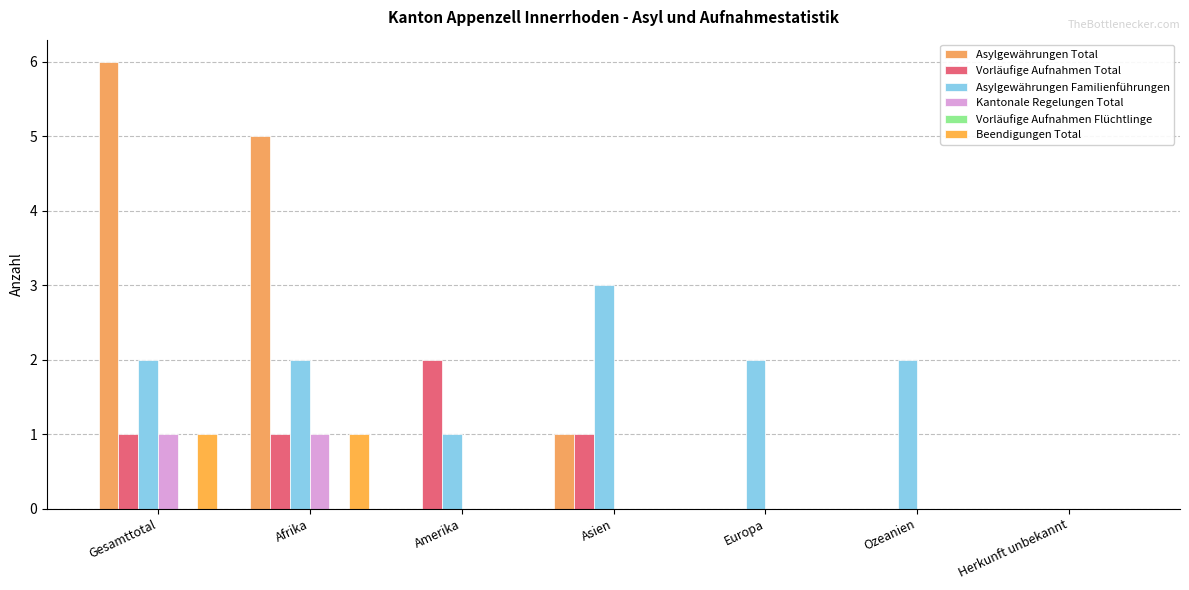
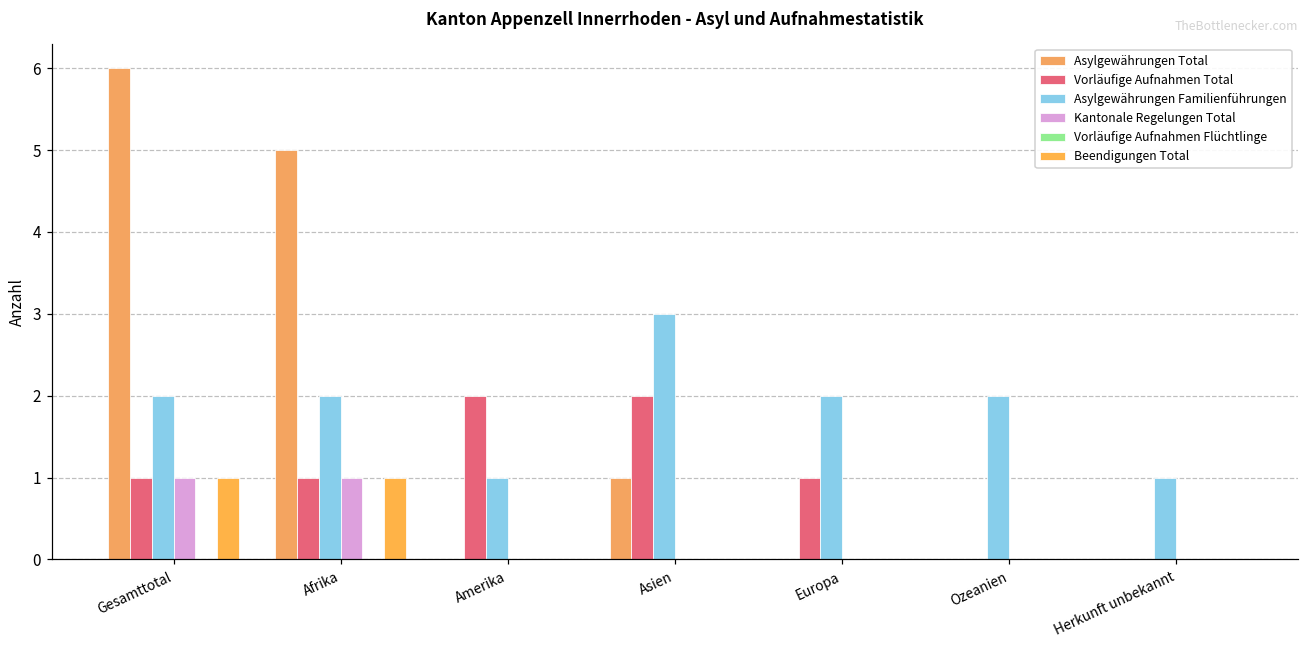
Vorläufige Aufnahmen Total, Asien: 1 -> 2
Vorläufige Aufnahmen Total, Europa: 0 -> 1
Asylgewährungen Familienführungen, Herkunft unbekannt: 0 -> 1
